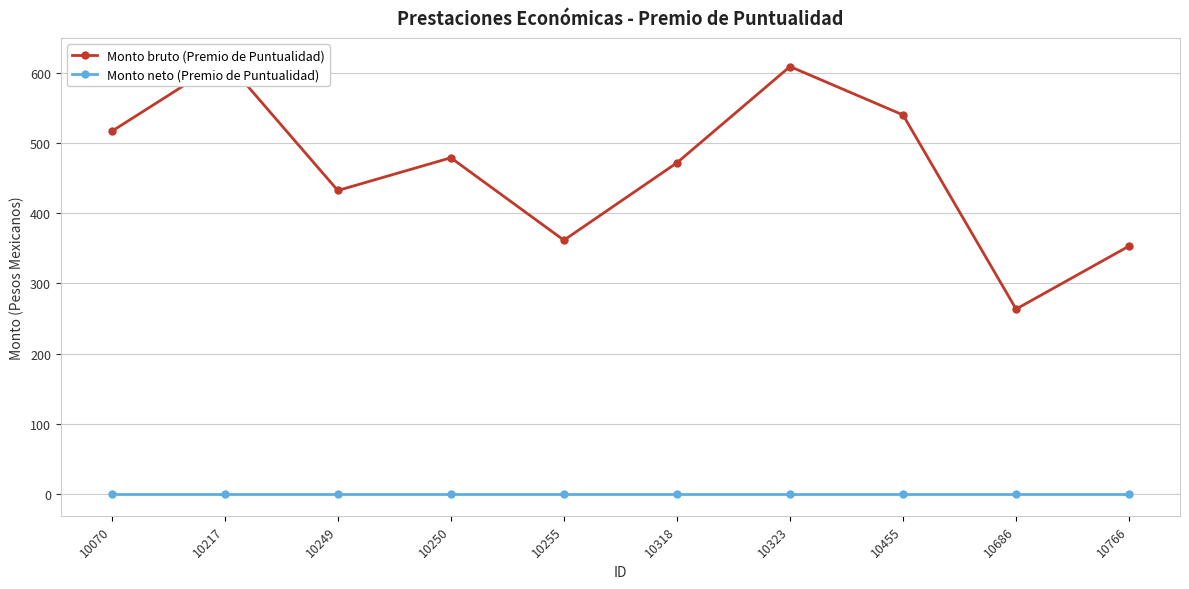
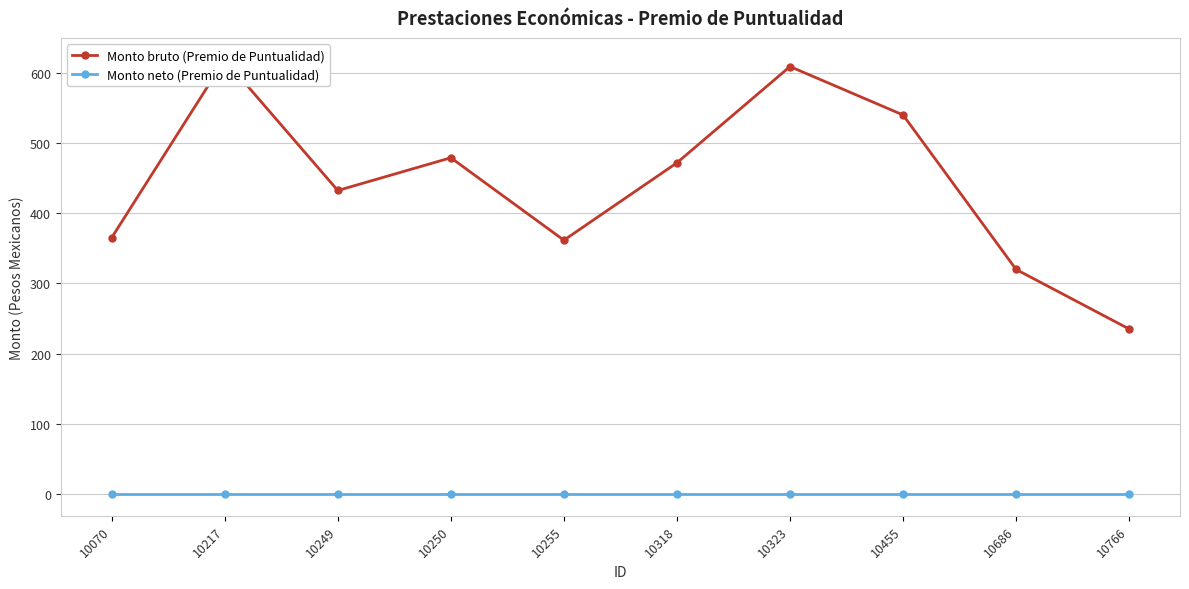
Monto bruto (Premio de Puntualidad), 10070: 520 -> 370
Monto bruto (Premio de Puntualidad), 10686: 260 -> 320
Monto bruto (Premio de Puntualidad), 10766: 350 -> 240
